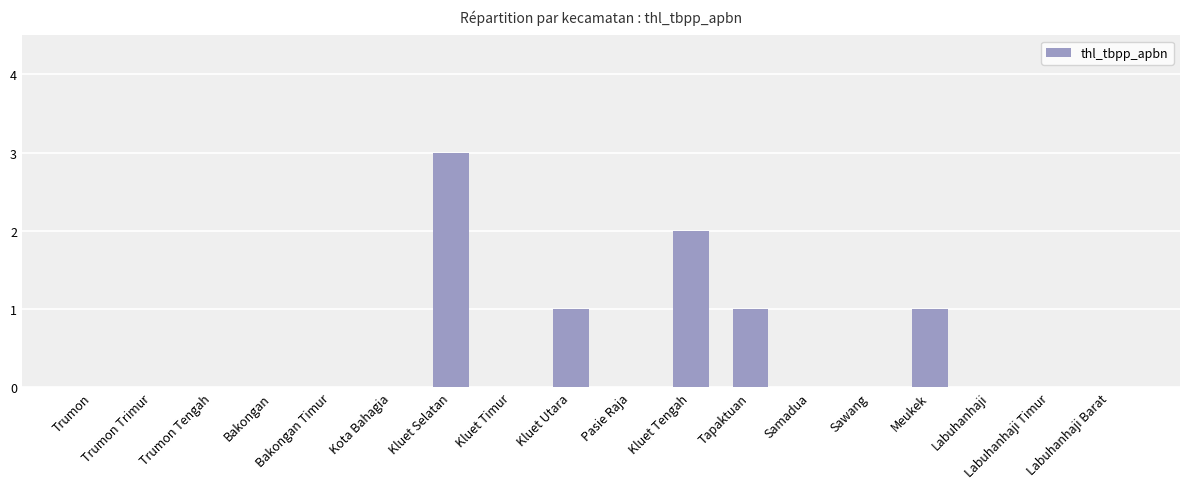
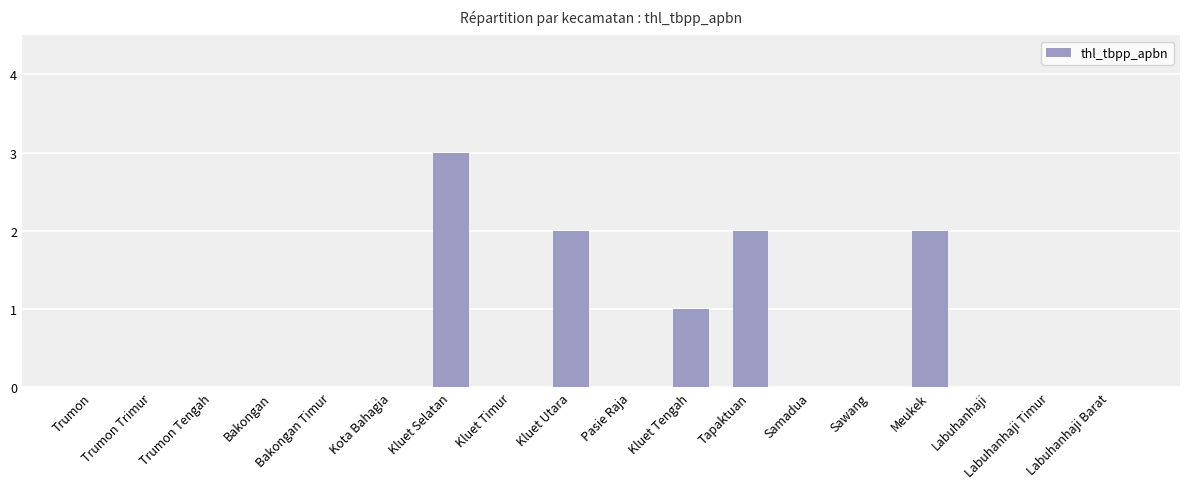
Kluet Utara: 1 -> 2
Kluet Tengah: 2 -> 1
Tapaktuan: 1 -> 2
Meukek: 1 -> 2
